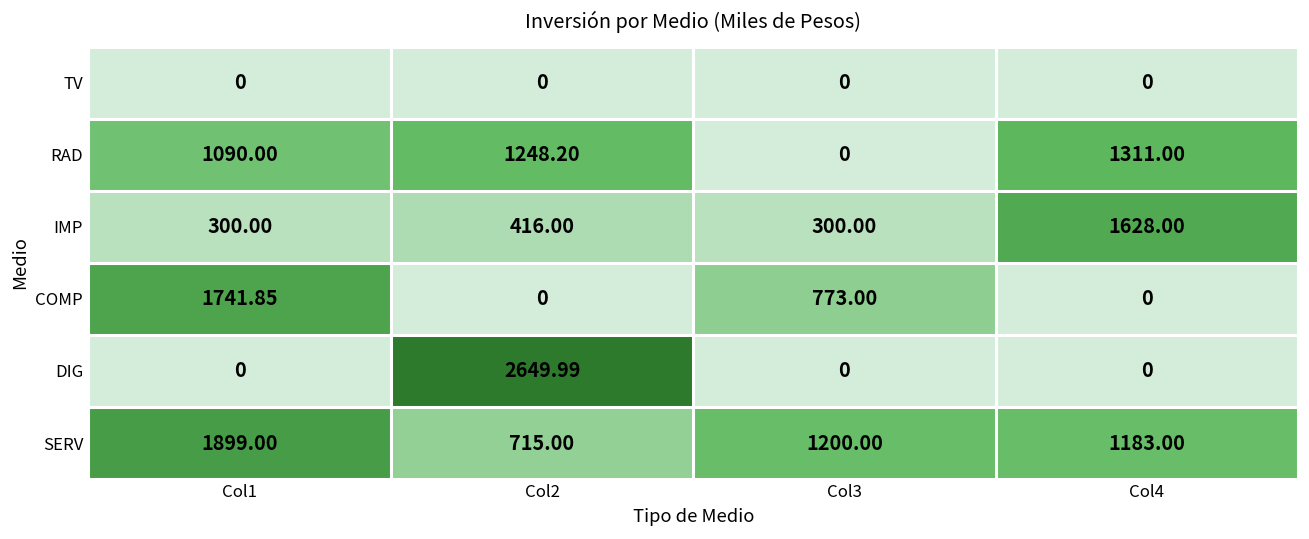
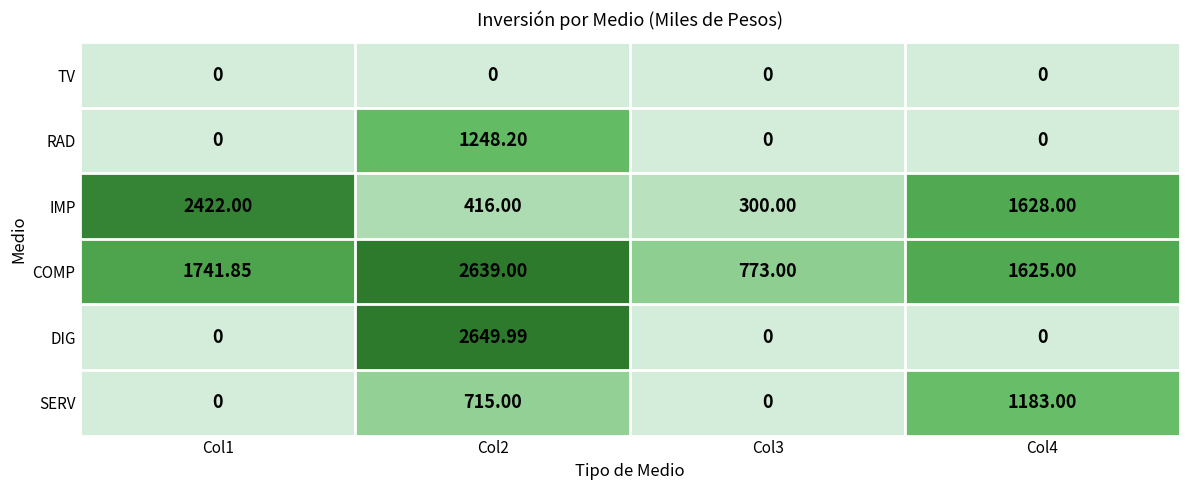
RAD, Col1: 1090.00 -> 0
RAD, Col4: 1311.00 -> 0
IMP, Col1: 300.00 -> 2422.00
COMP, Col2: 0 -> 2639.00
COMP, Col4: 0 -> 1625.00
SERV, Col1: 1899.00 -> 0
SERV, Col3: 1200.00 -> 0
